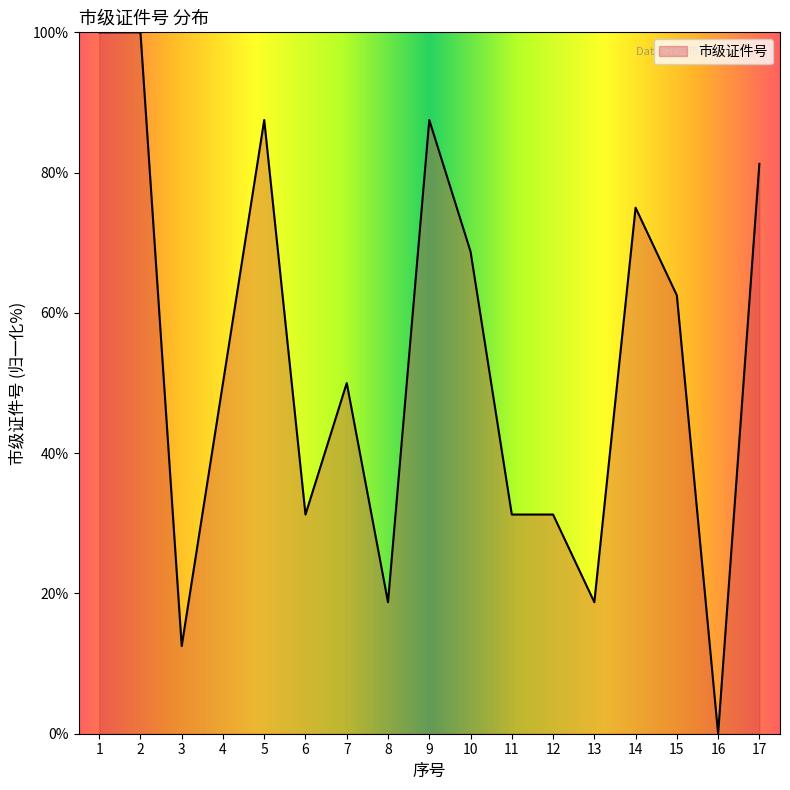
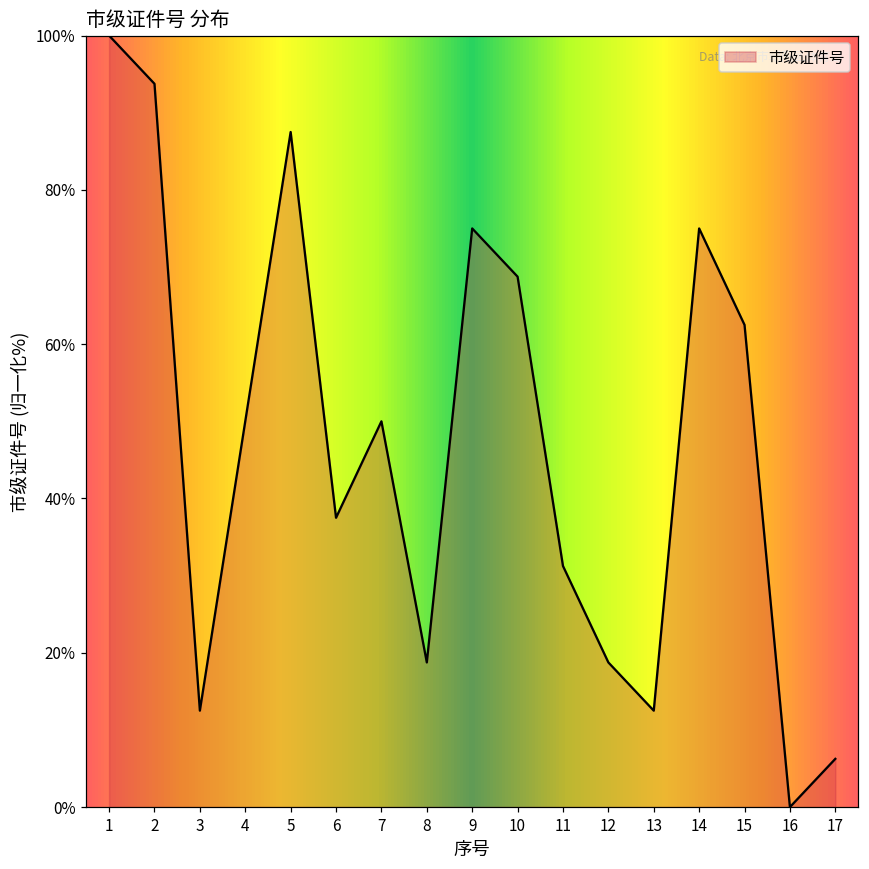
2: 100% -> 94%
6: 31% -> 38%
9: 88% -> 75%
12: 31% -> 19%
13: 19% -> 13%
17: 81% -> 6%
